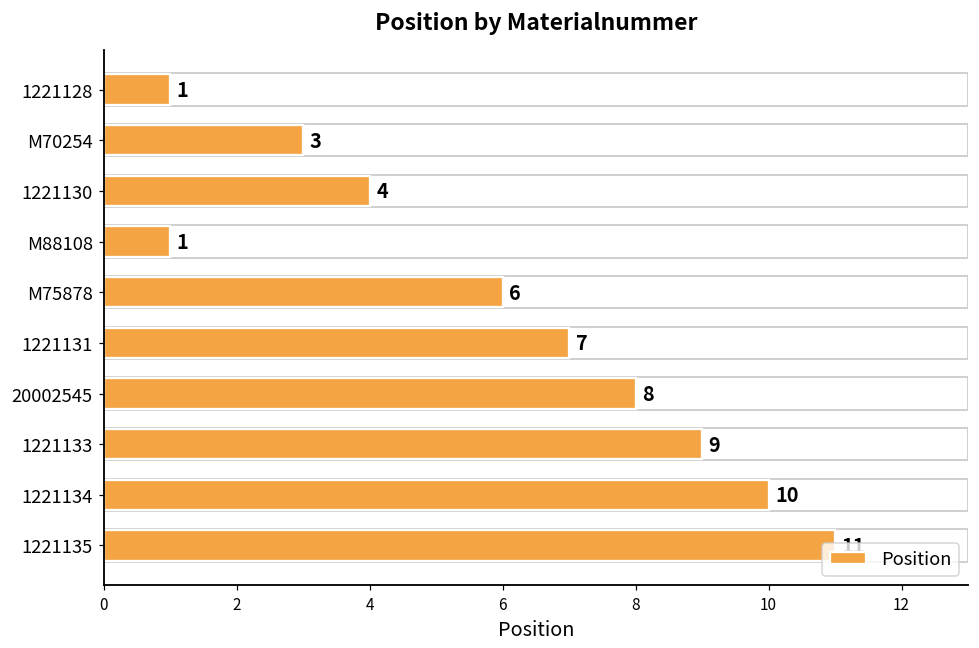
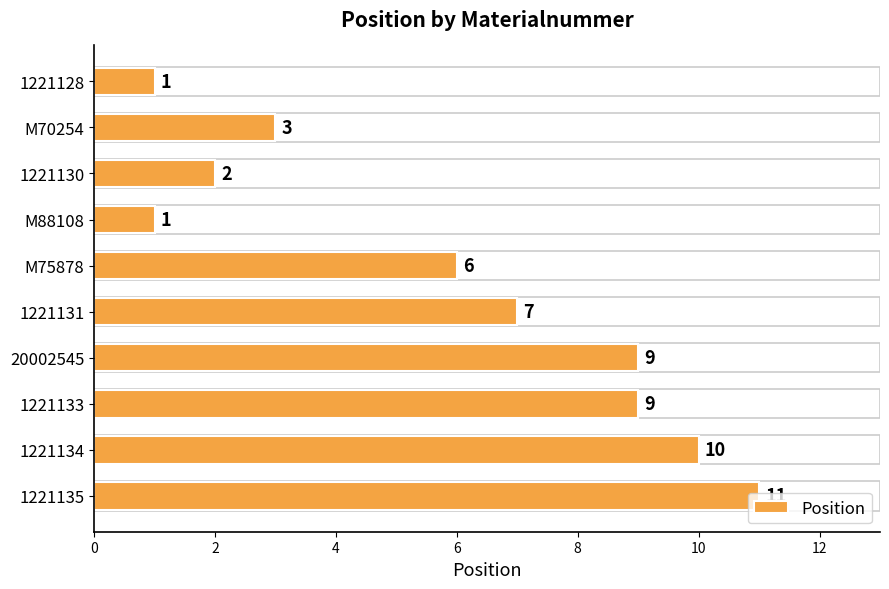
1221130: 4 -> 2
20002545: 8 -> 9
